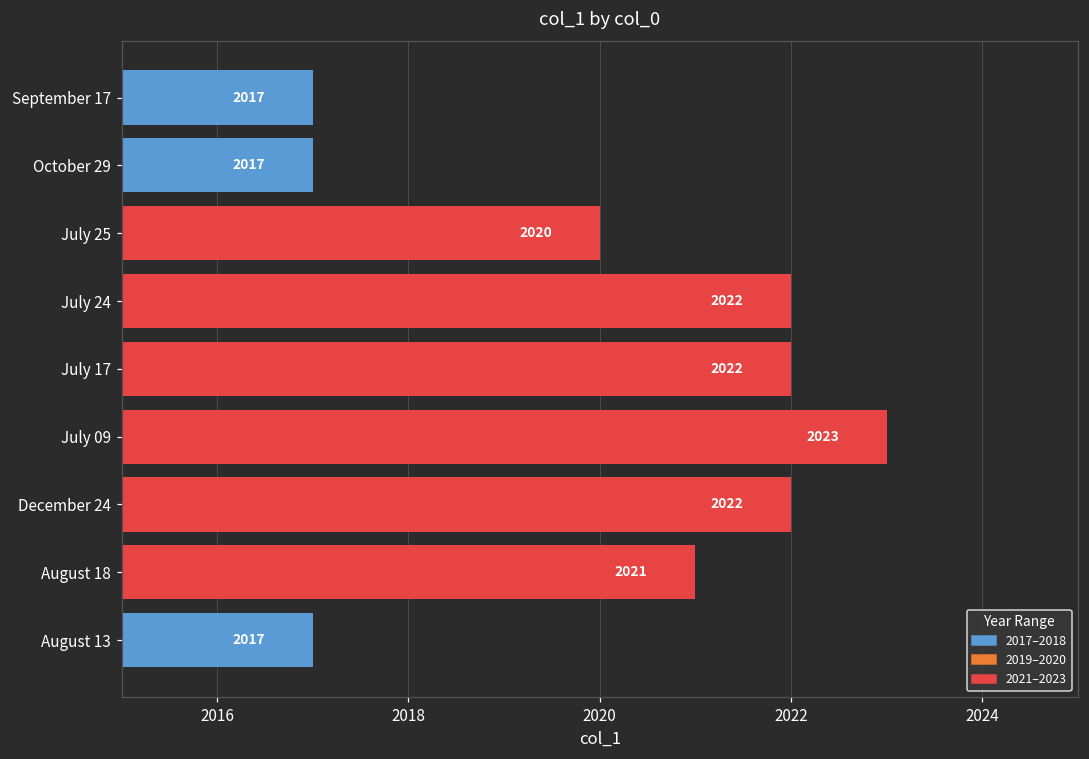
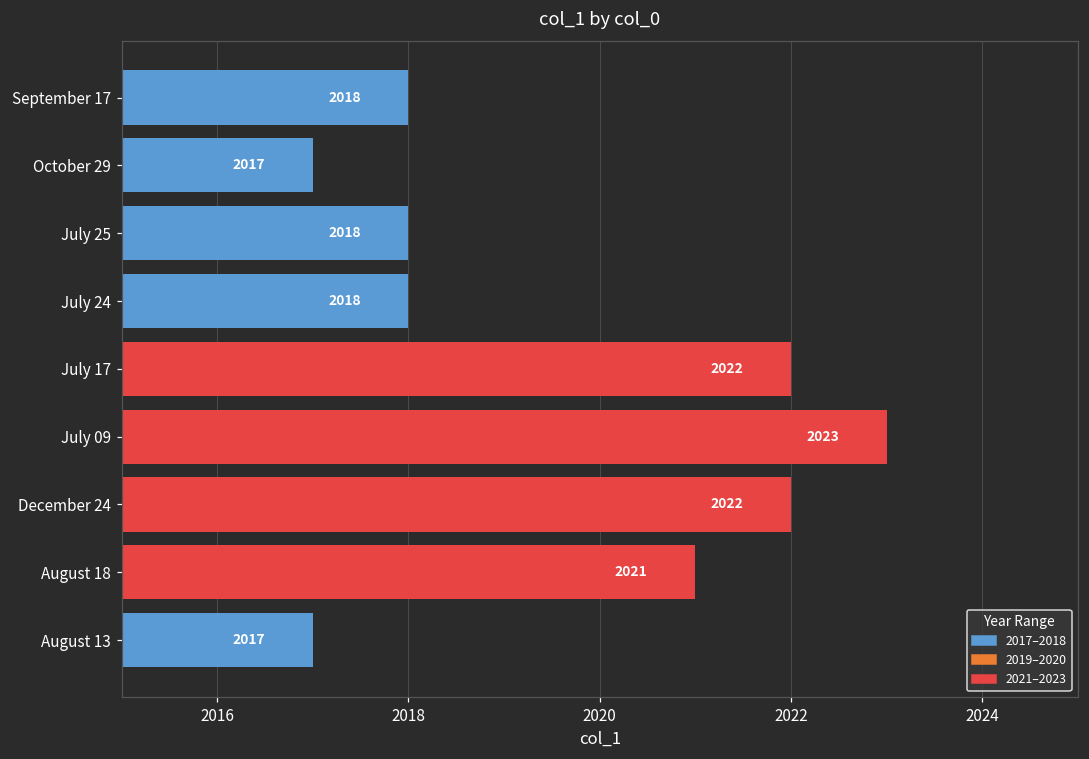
September 17: 2017 -> 2018
July 25: 2020 -> 2018
July 24: 2022 -> 2018
